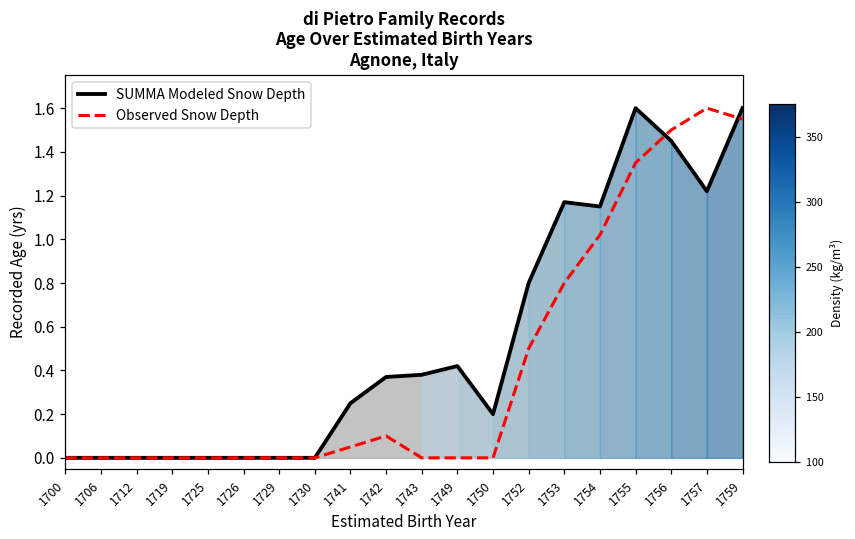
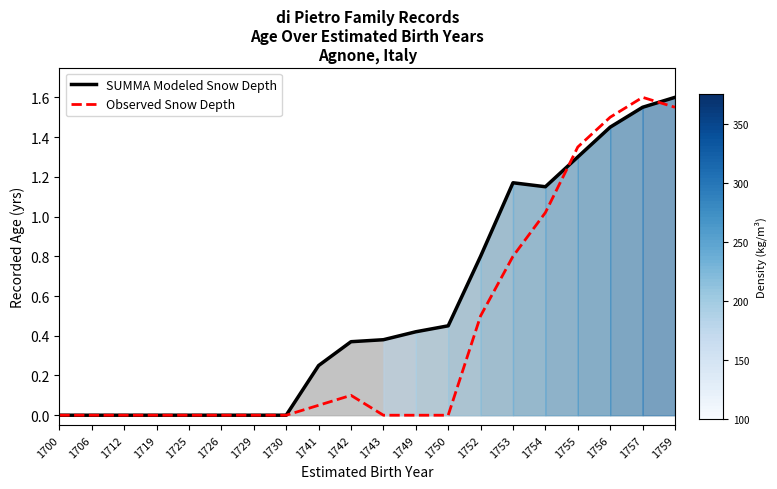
SUMMA Modeled Snow Depth, 1750: 0.20 -> 0.45
SUMMA Modeled Snow Depth, 1755: 1.6 -> 1.3
SUMMA Modeled Snow Depth, 1757: 1.22 -> 1.55
